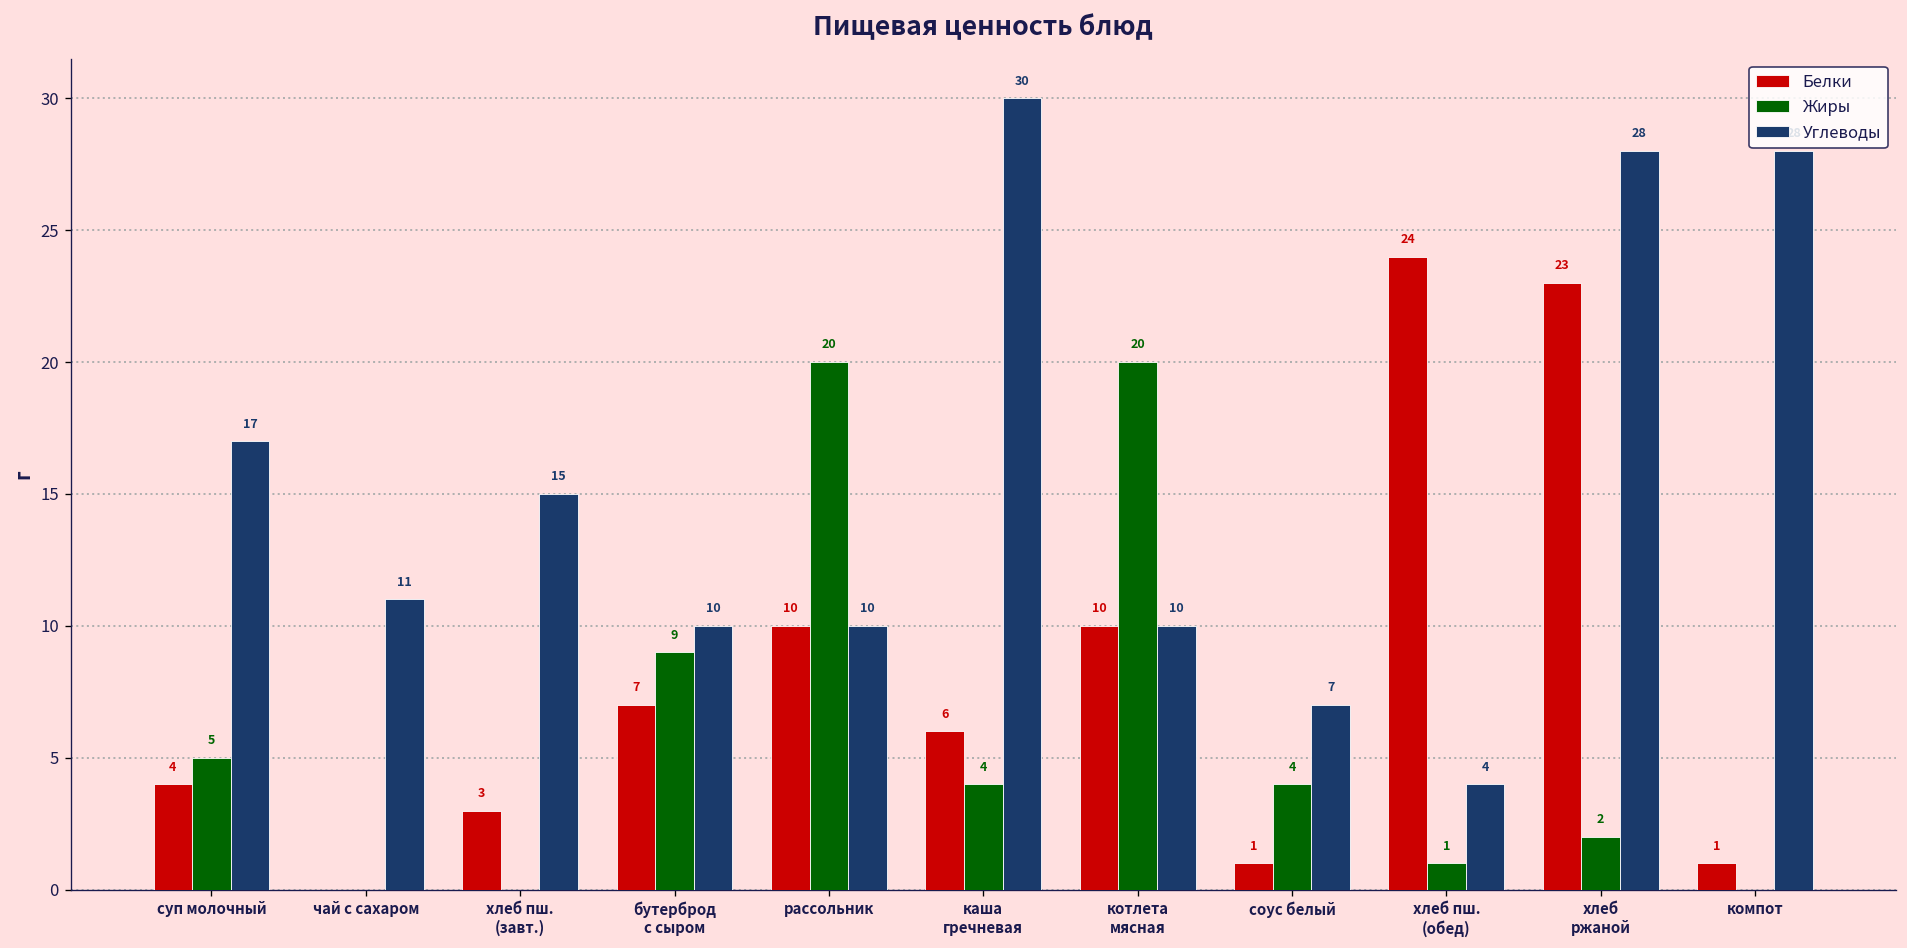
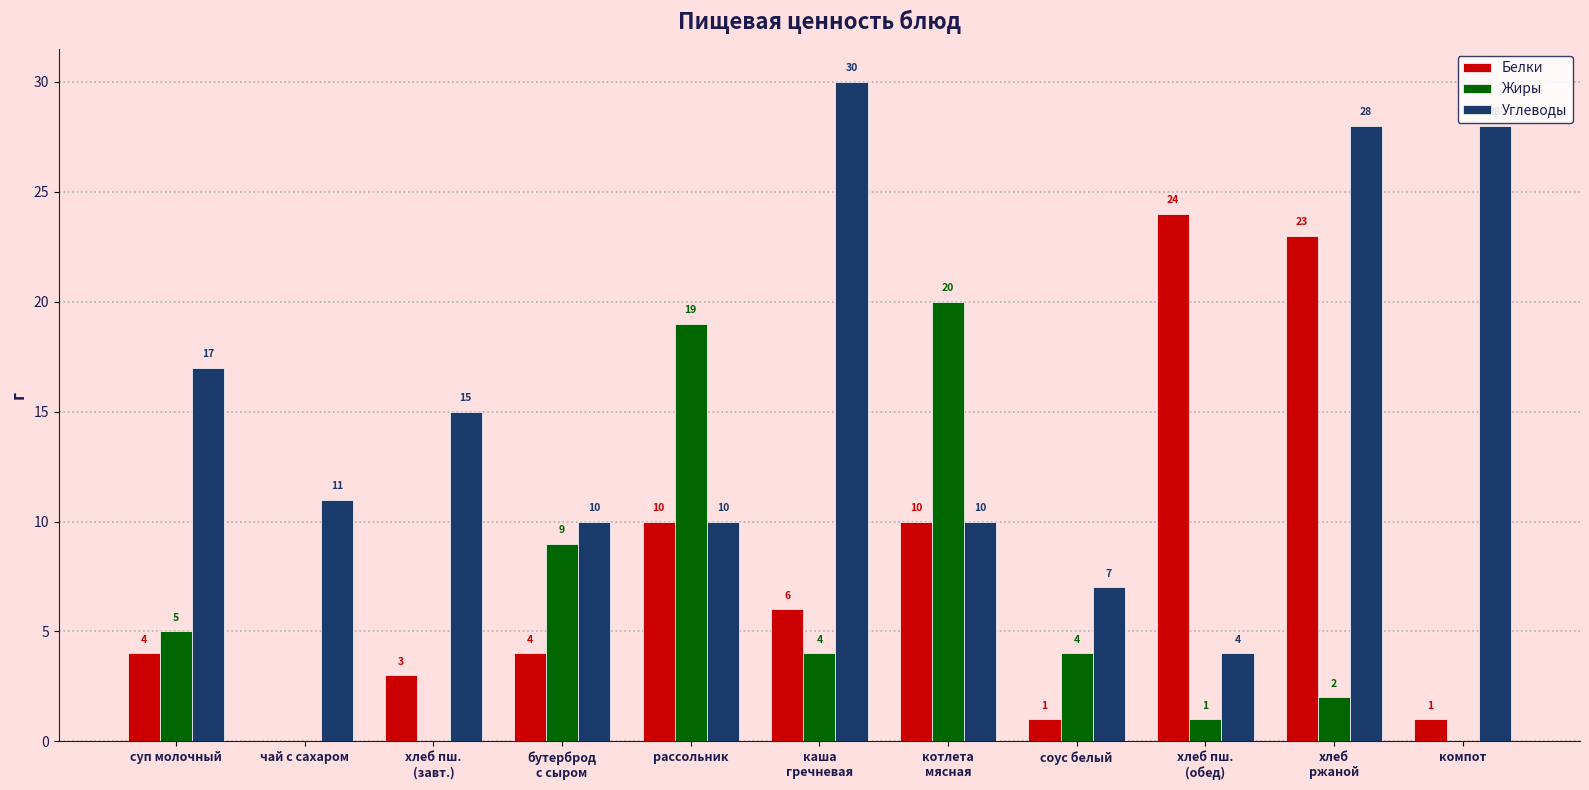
Белки, бутерброд с сыром: 7 -> 4
Жиры, рассольник: 20 -> 19
